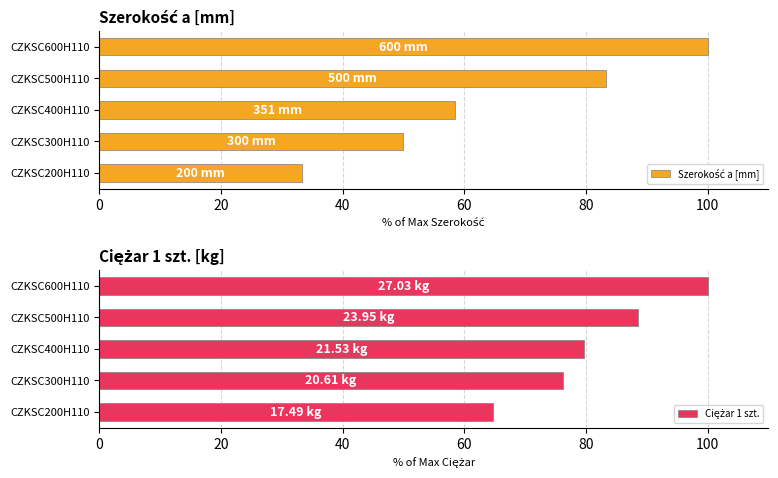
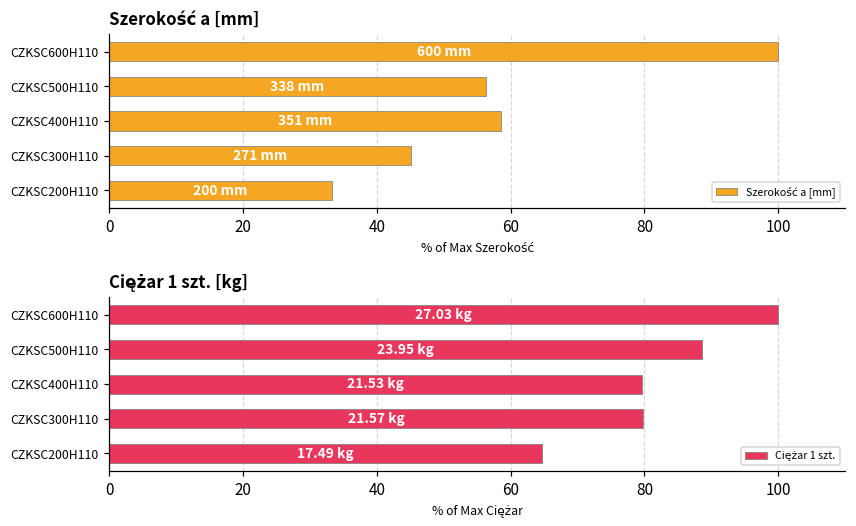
Szerokość a [mm], CZKSC500H110: 500 -> 338
Szerokość a [mm], CZKSC300H110: 300 -> 271
Ciężar 1 szt. [kg], CZKSC300H110: 20.61 -> 21.57
